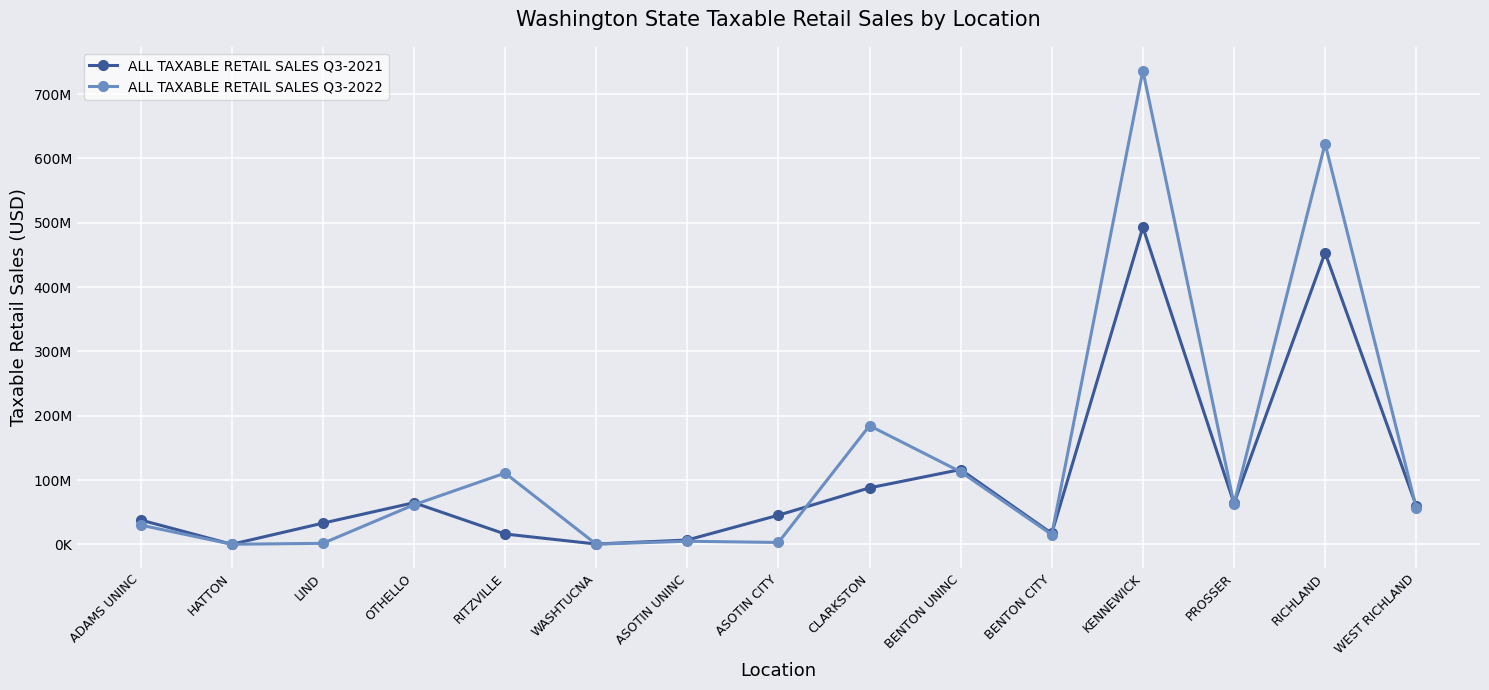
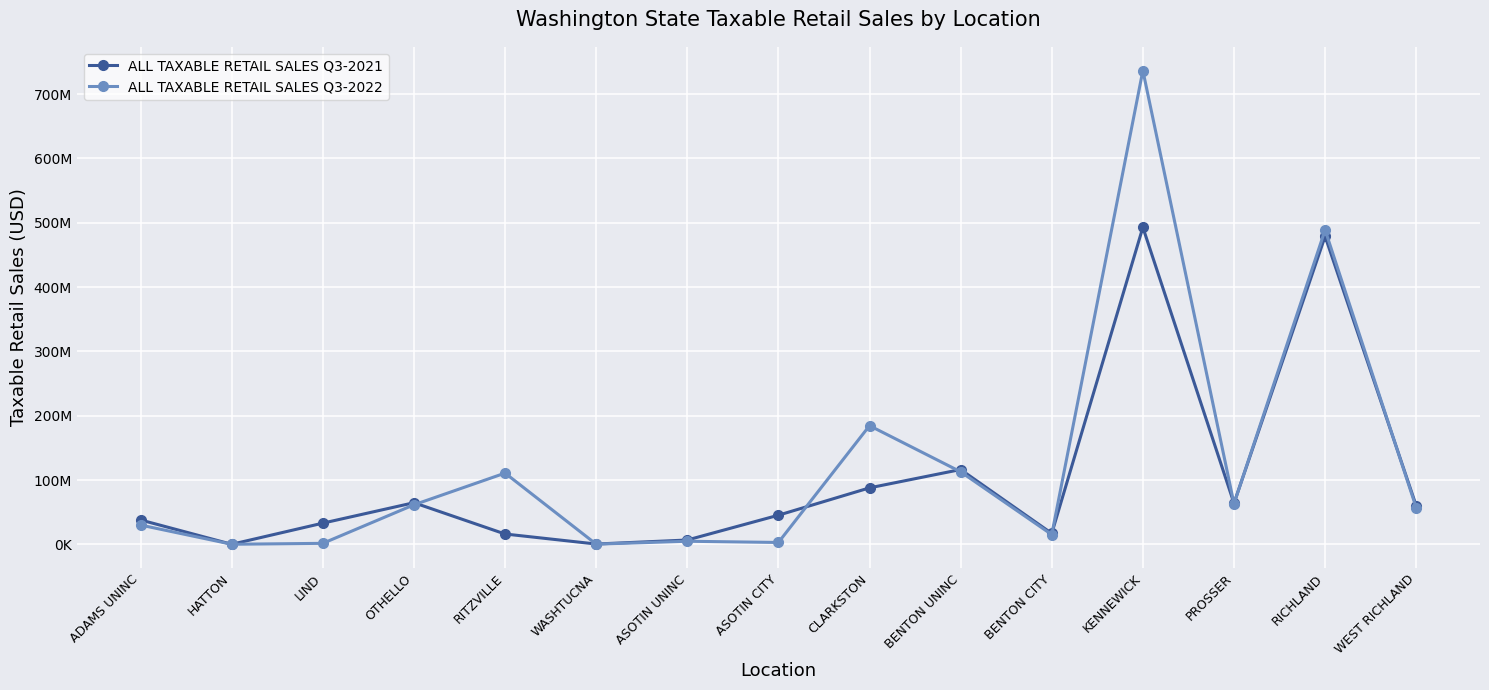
ALL TAXABLE RETAIL SALES Q3-2021, RICHLAND: 450000000 -> 480000000
ALL TAXABLE RETAIL SALES Q3-2022, RICHLAND: 620000000 -> 490000000
